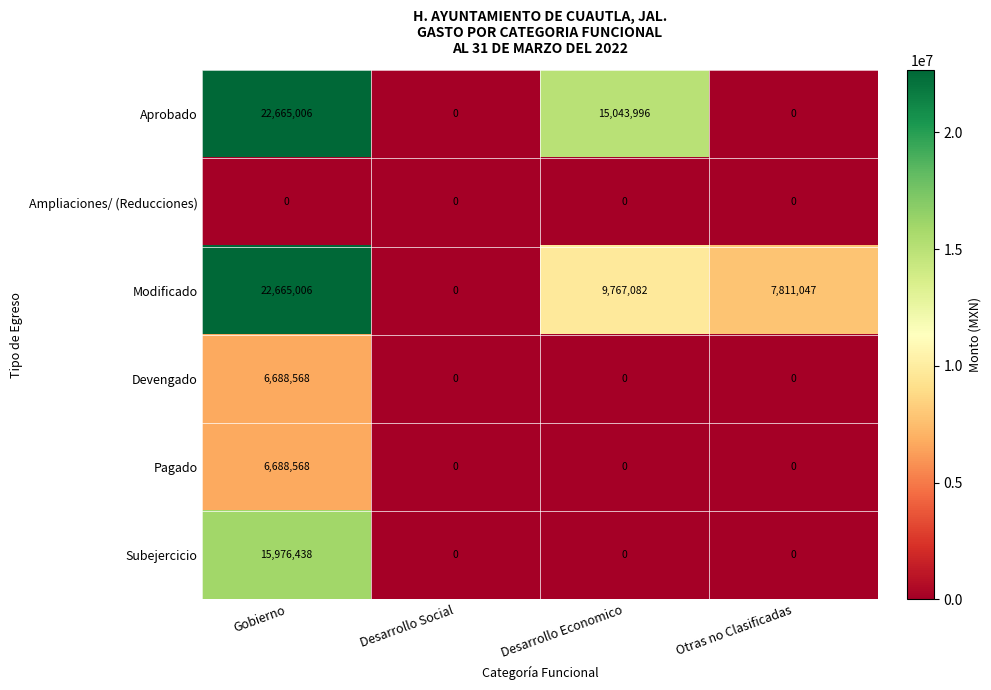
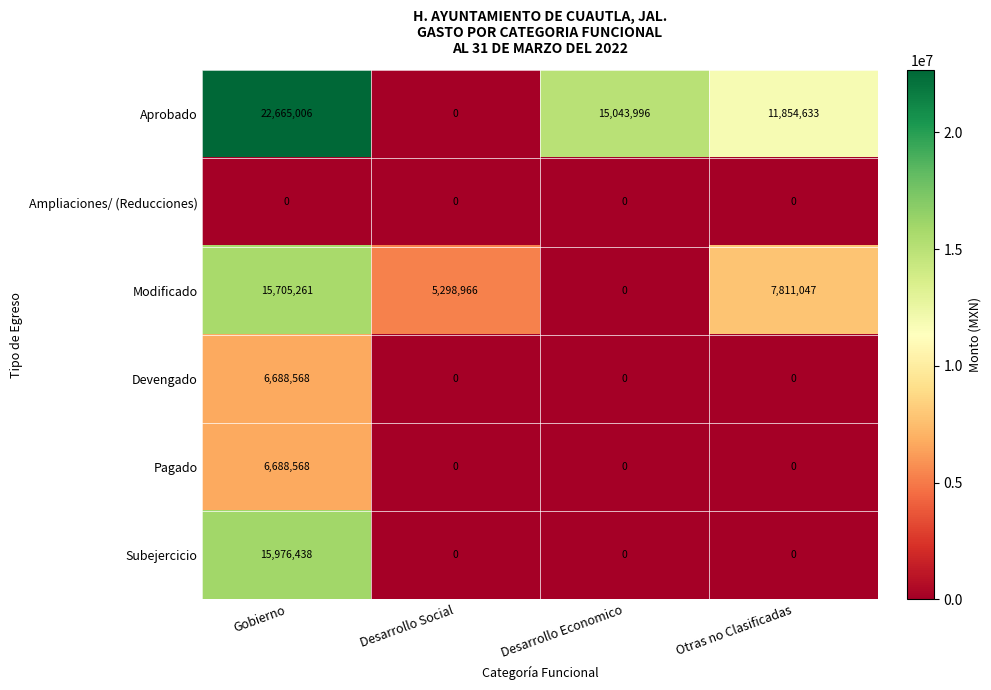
Aprobado, Otras no Clasificadas: 0 -> 11,854,633
Modificado, Gobierno: 22,665,006 -> 15,705,261
Modificado, Desarrollo Social: 0 -> 5,298,966
Modificado, Desarrollo Economico: 9,767,082 -> 0
